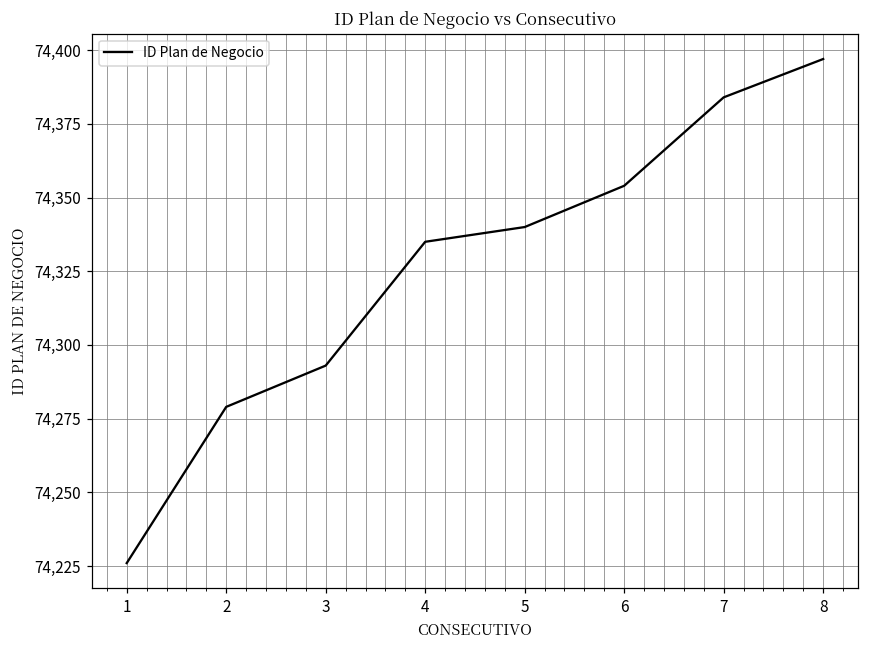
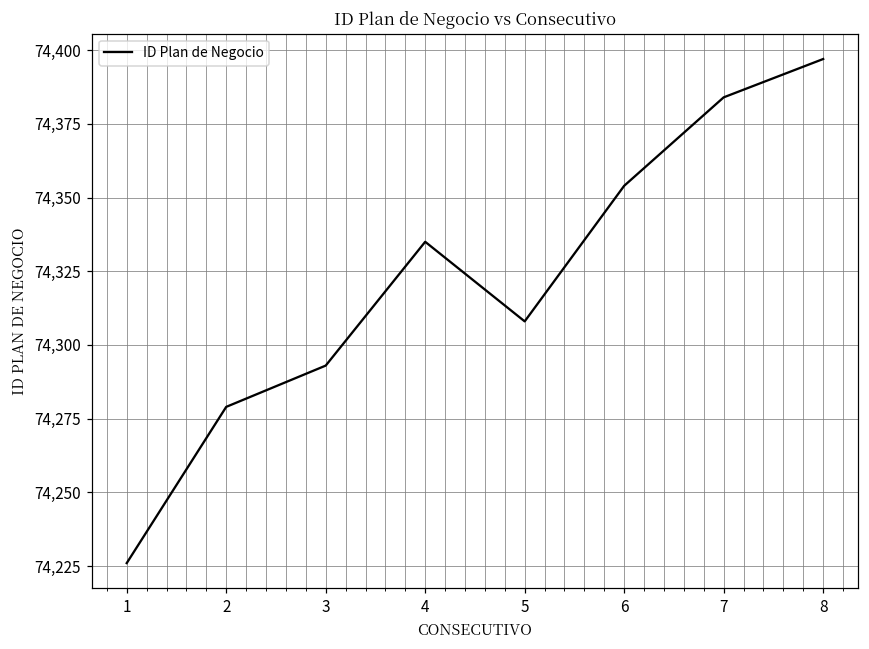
5: 74,340 -> 74,308
